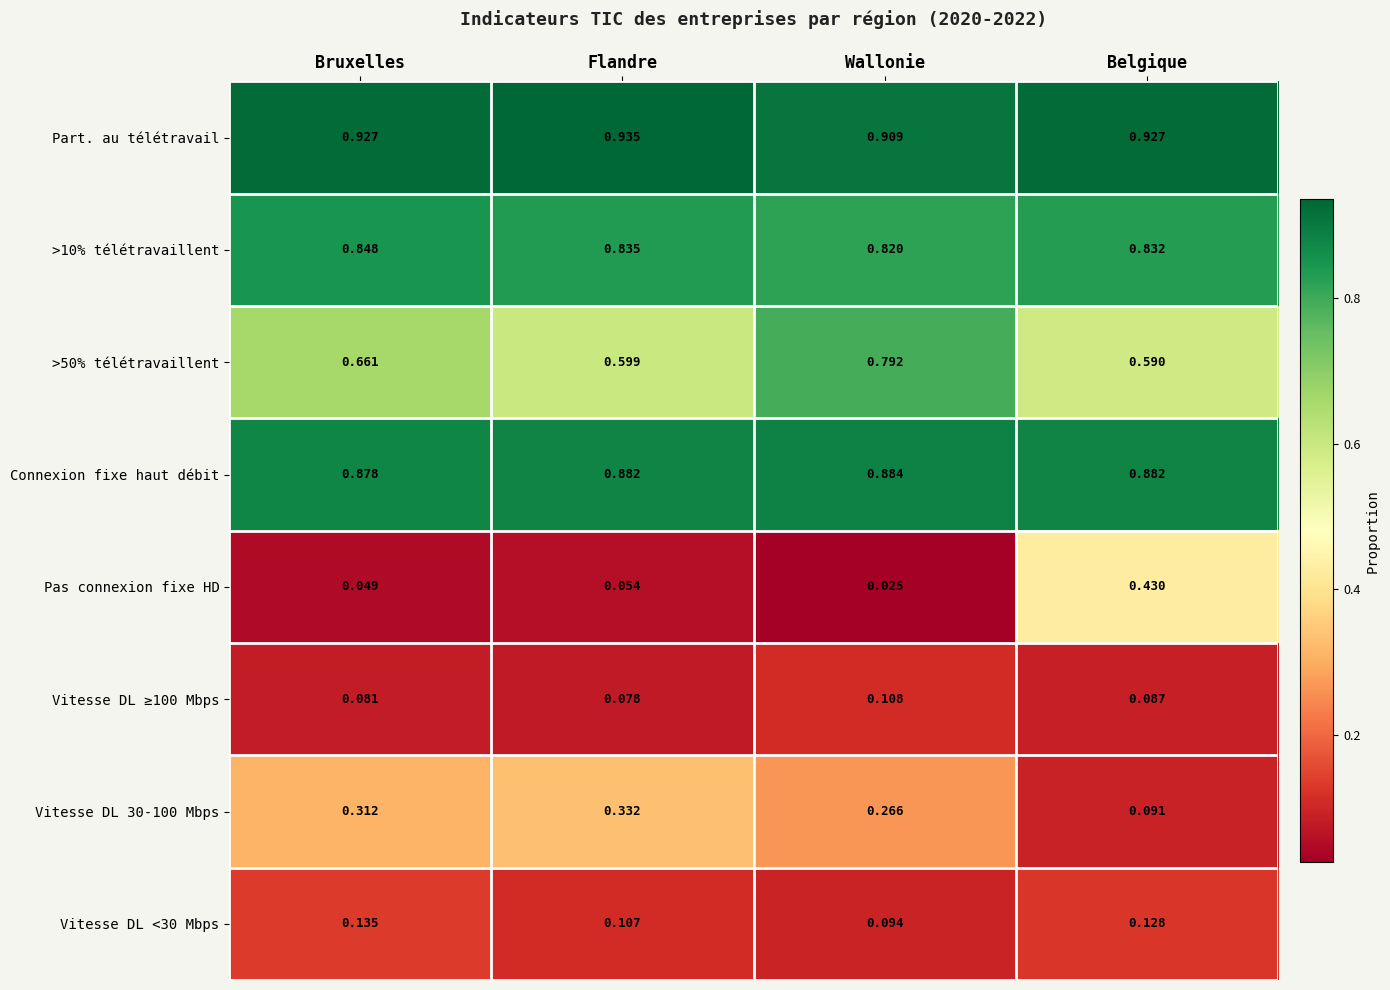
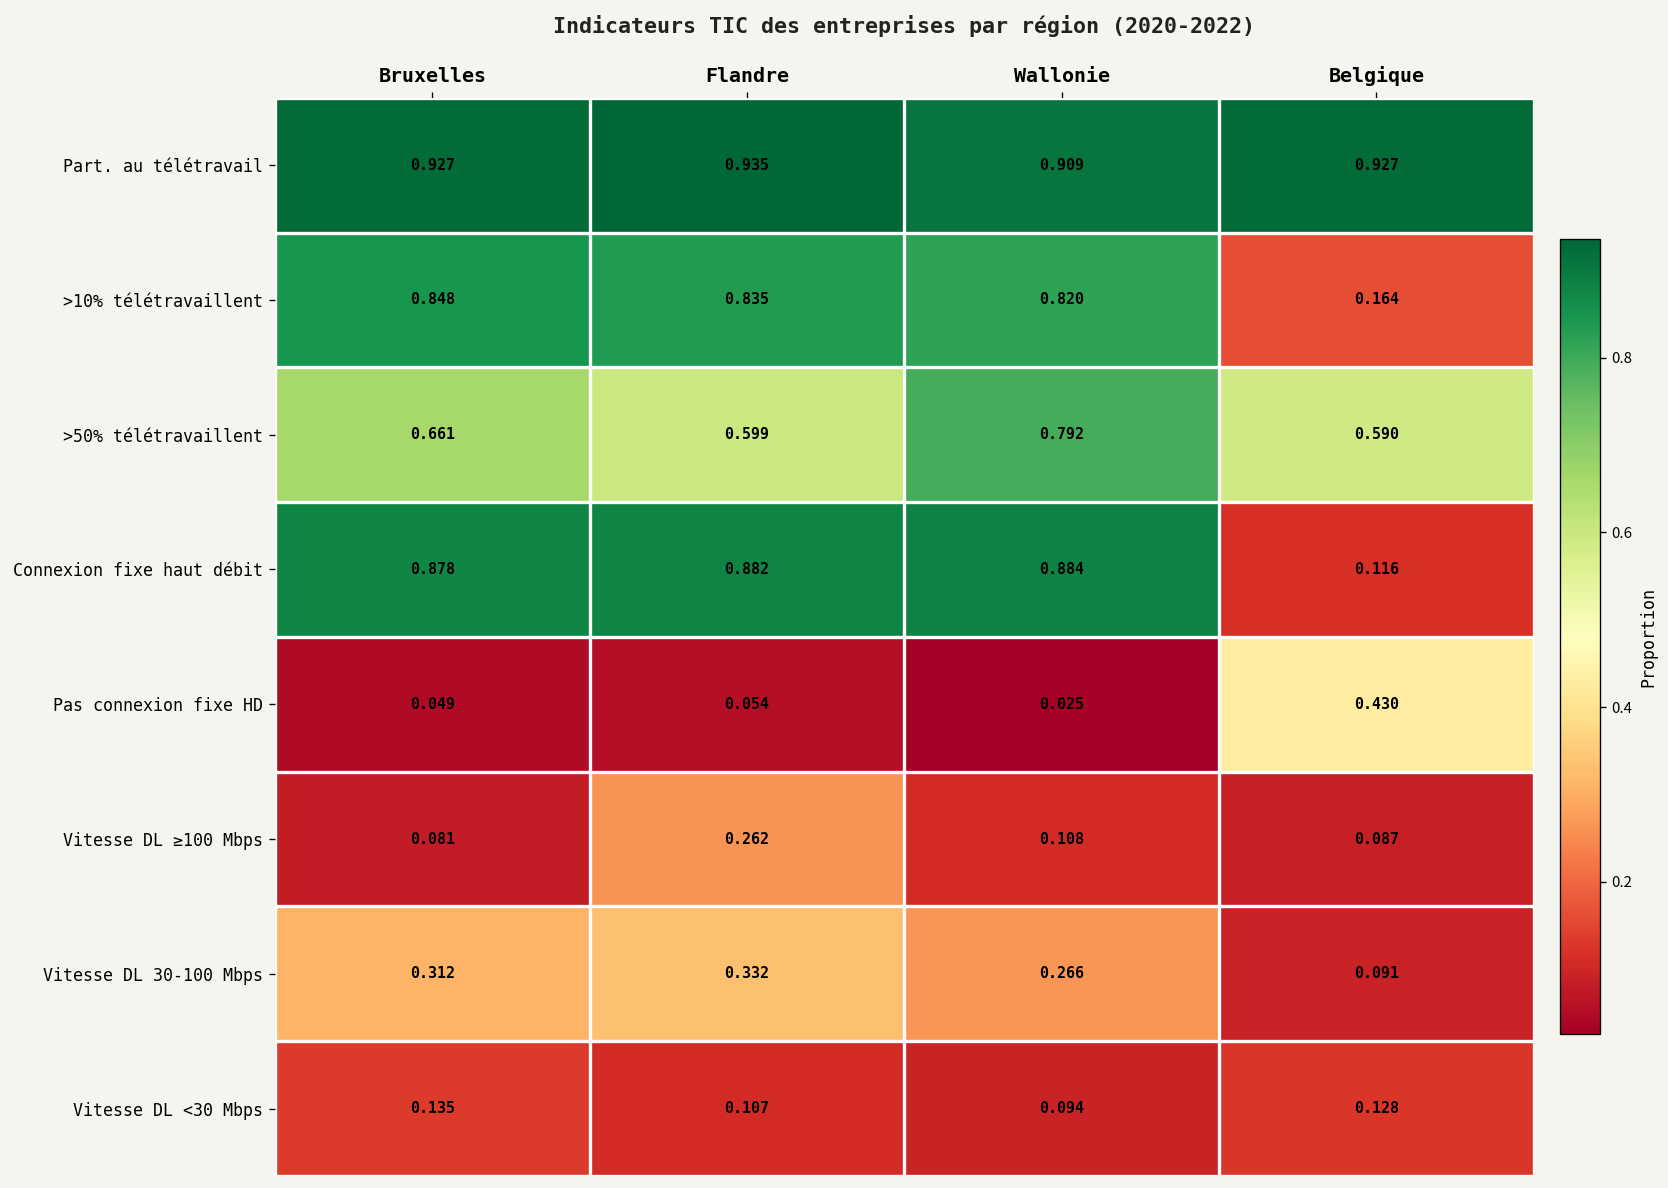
>10% télétravaillent, Belgique: 0.832 -> 0.164
Connexion fixe haut débit, Belgique: 0.882 -> 0.116
Vitesse DL ≥100 Mbps, Flandre: 0.078 -> 0.262
